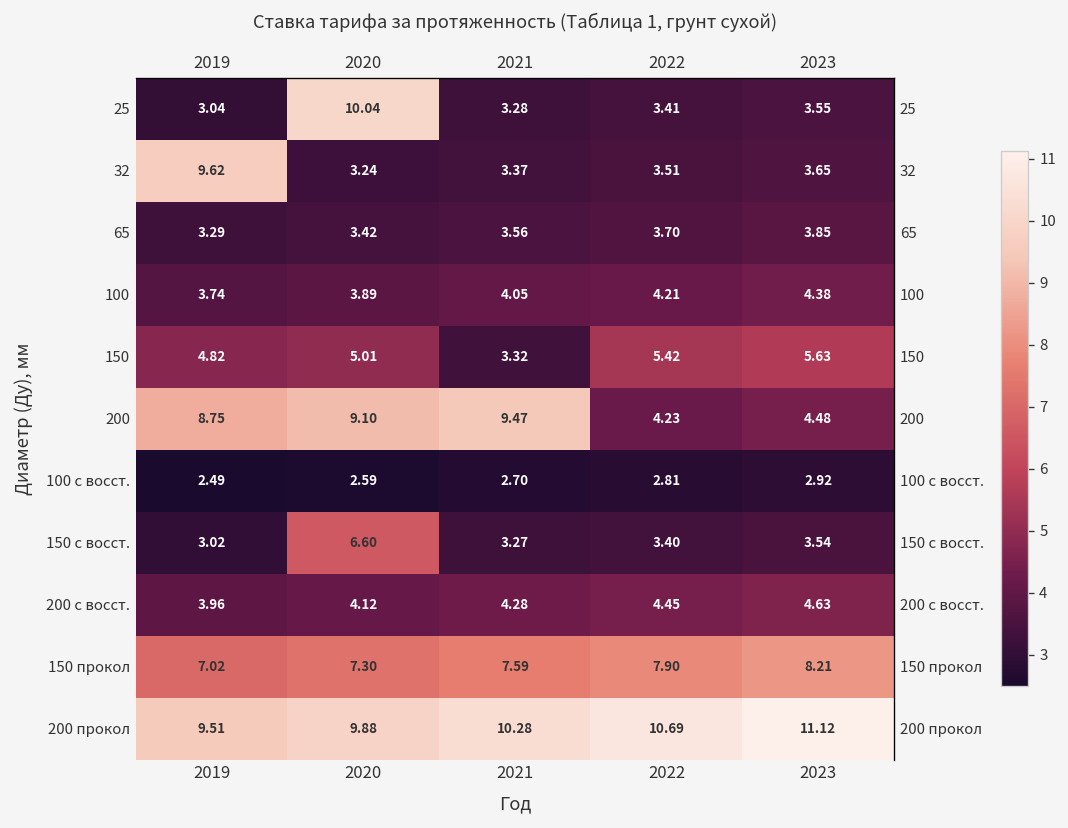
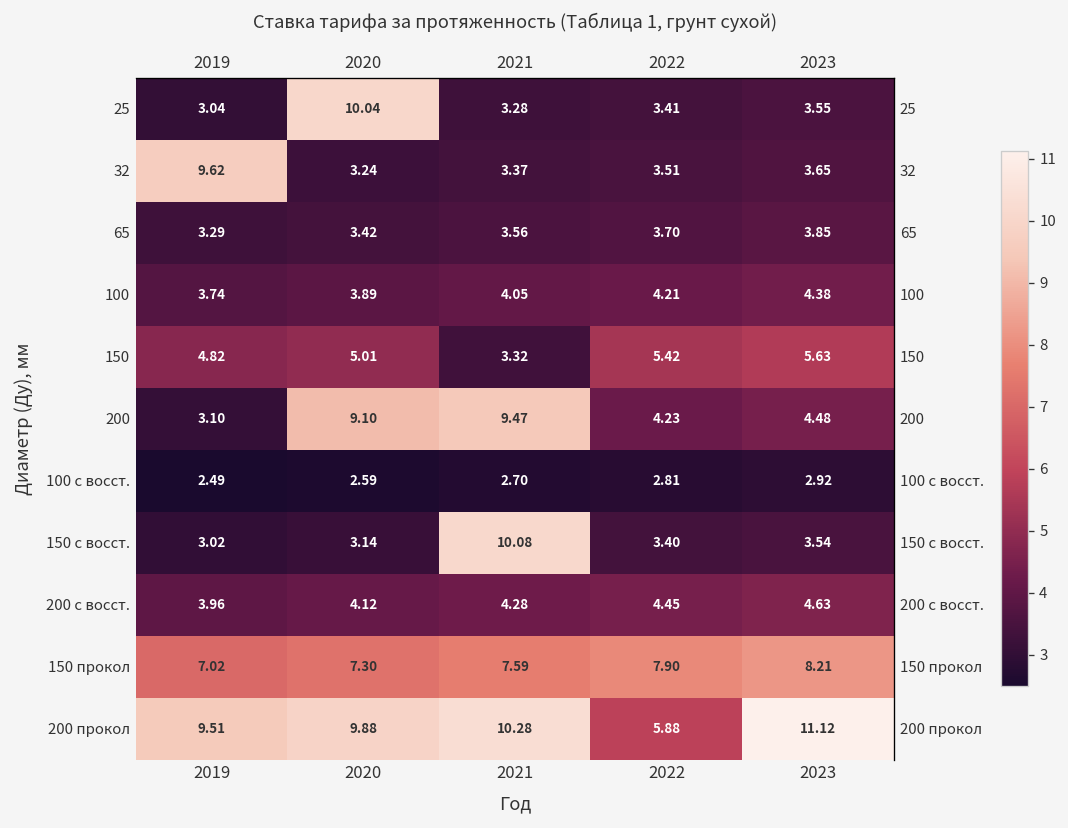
200, 2019: 8.75 -> 3.10
150 с восст., 2020: 6.60 -> 3.14
150 с восст., 2021: 3.27 -> 10.08
200 прокол, 2022: 10.69 -> 5.88
